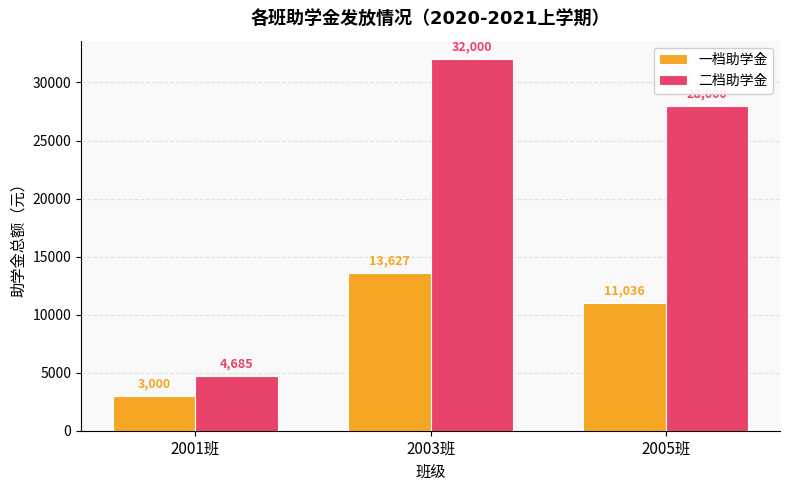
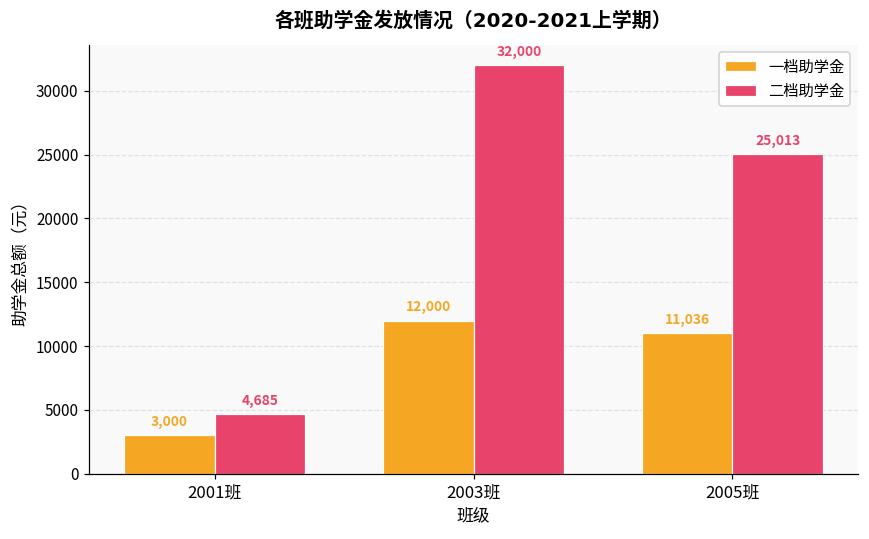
一档助学金, 2003班: 13,627 -> 12,000
二档助学金, 2005班: 28000 -> 25000
